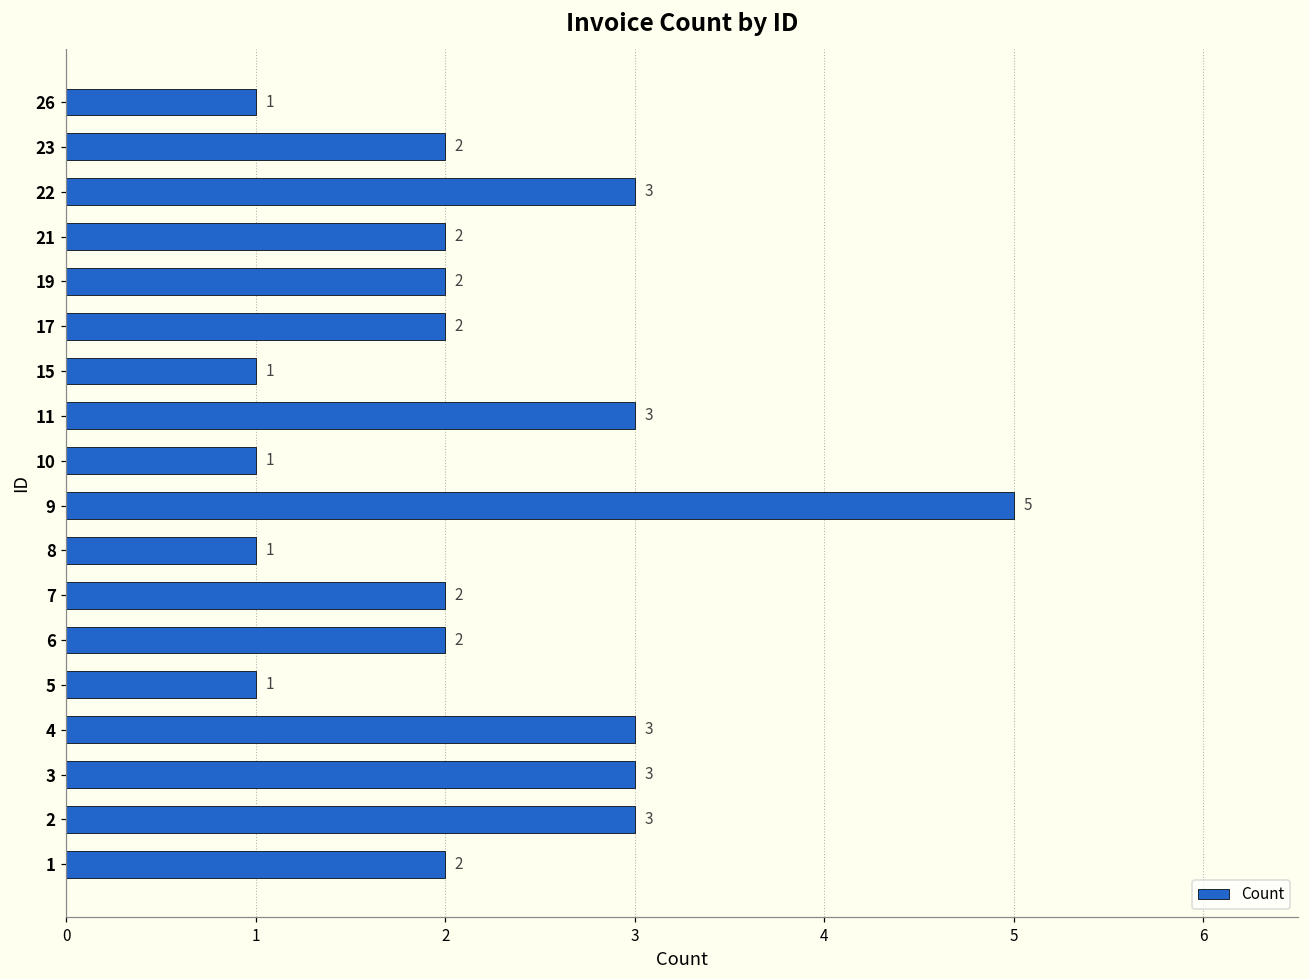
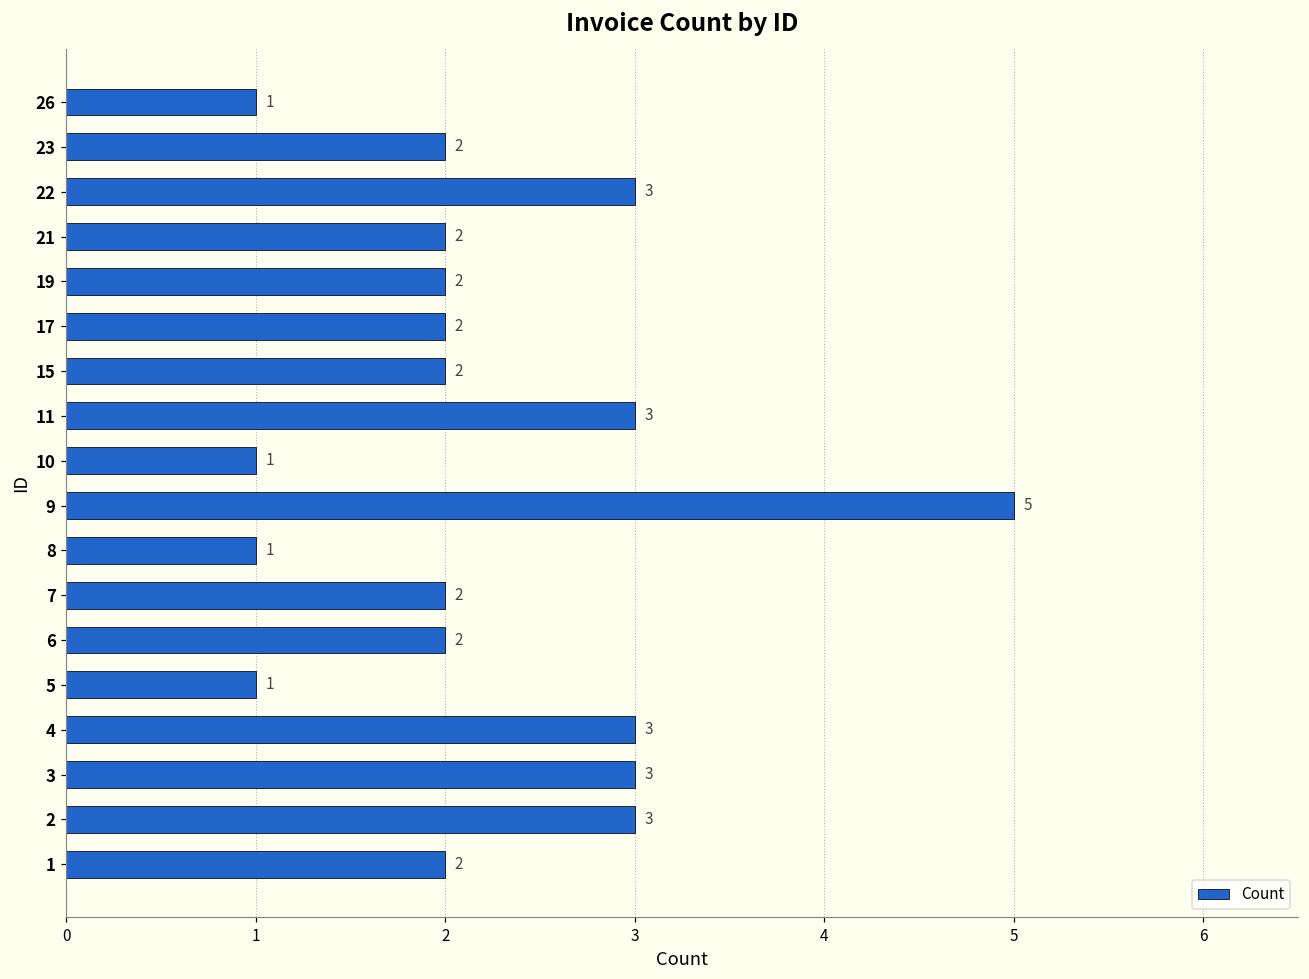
15: 1 -> 2
